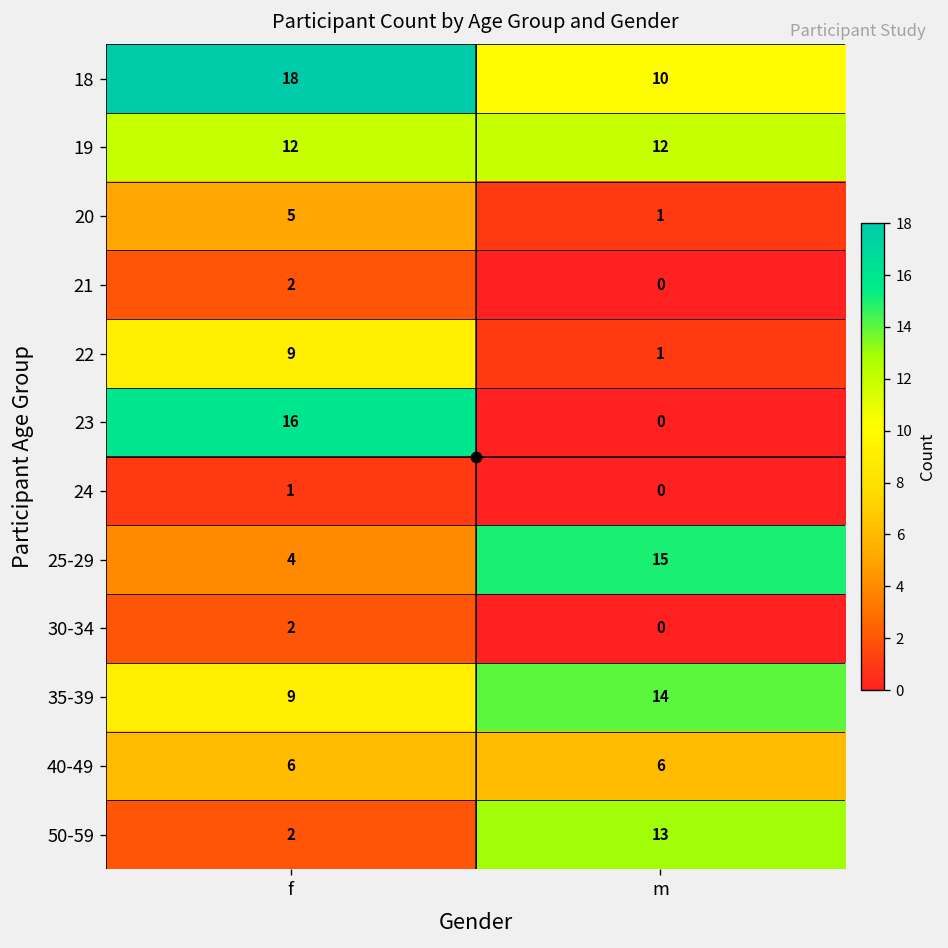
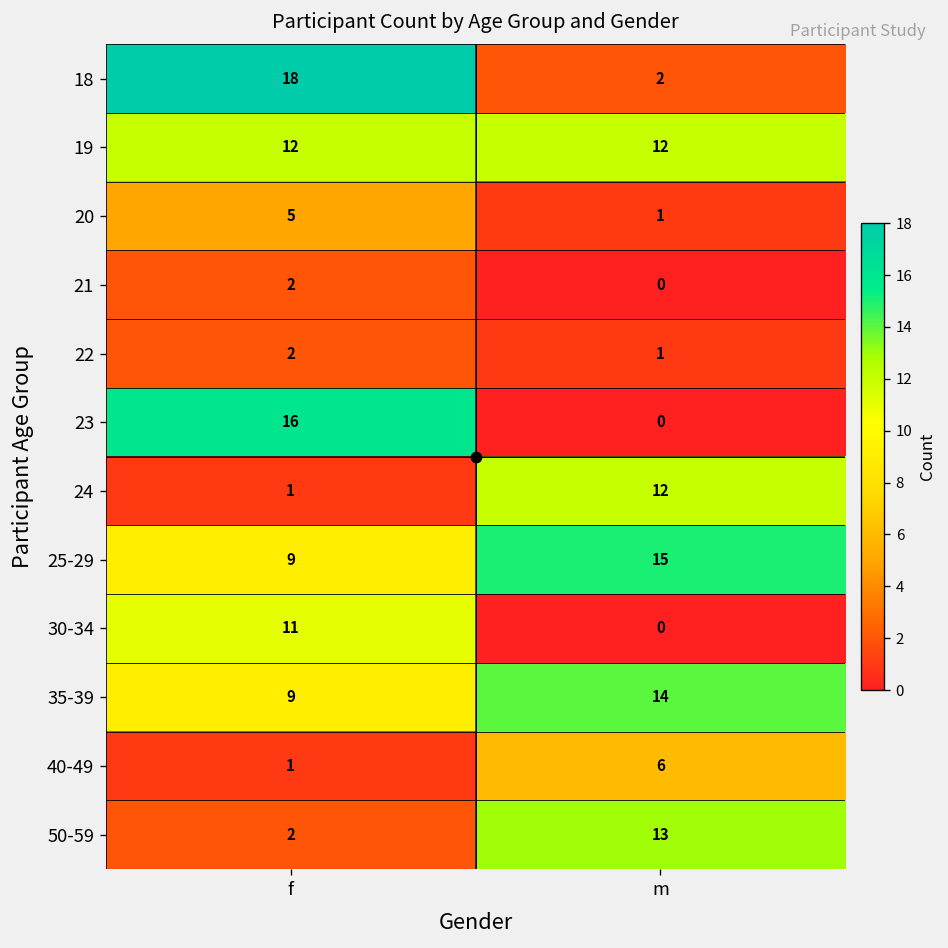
18, m: 10 -> 2
22, f: 9 -> 2
24, m: 0 -> 12
25-29, f: 4 -> 9
30-34, f: 2 -> 11
40-49, f: 6 -> 1
